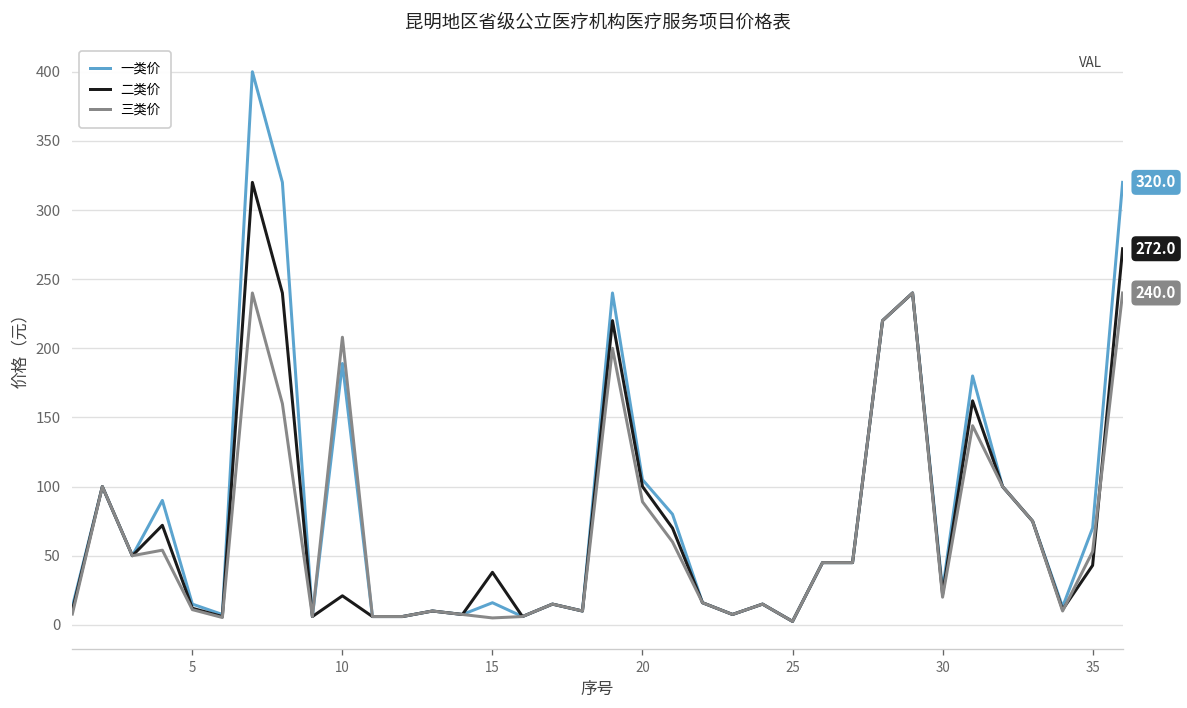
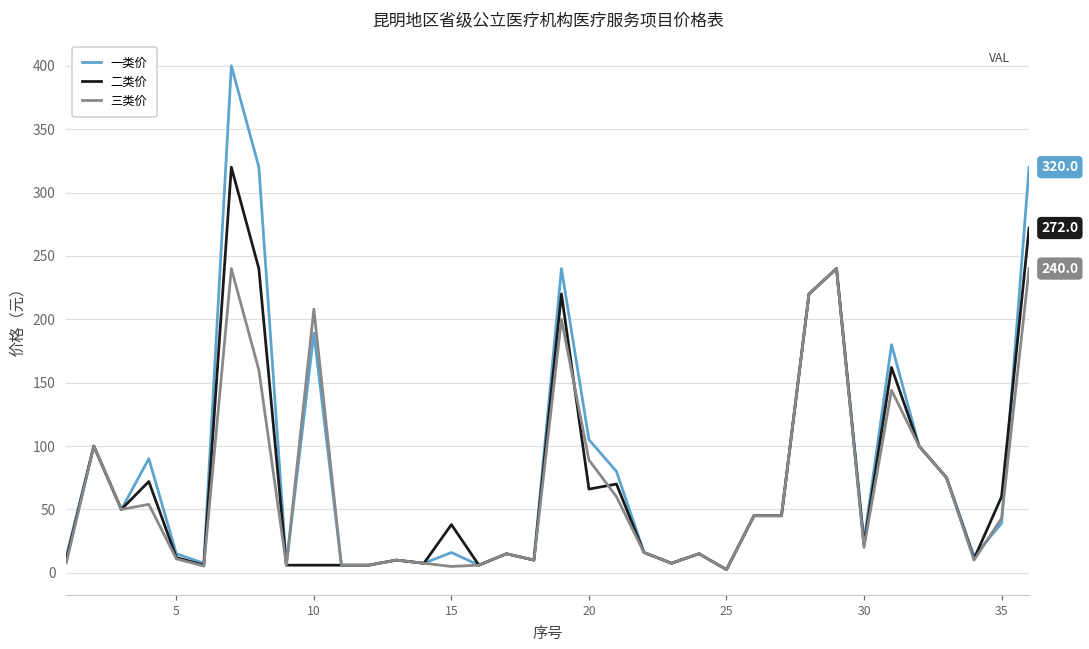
二类价, 10: 21 -> 6
二类价, 20: 100 -> 66
一类价, 35: 70 -> 39
二类价, 35: 43 -> 60
三类价, 35: 53 -> 43
